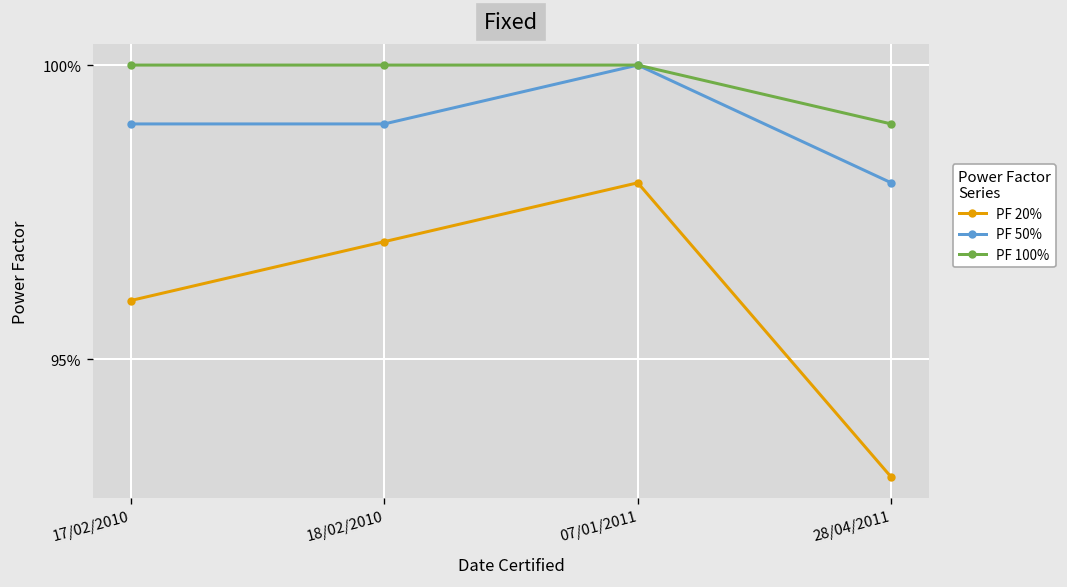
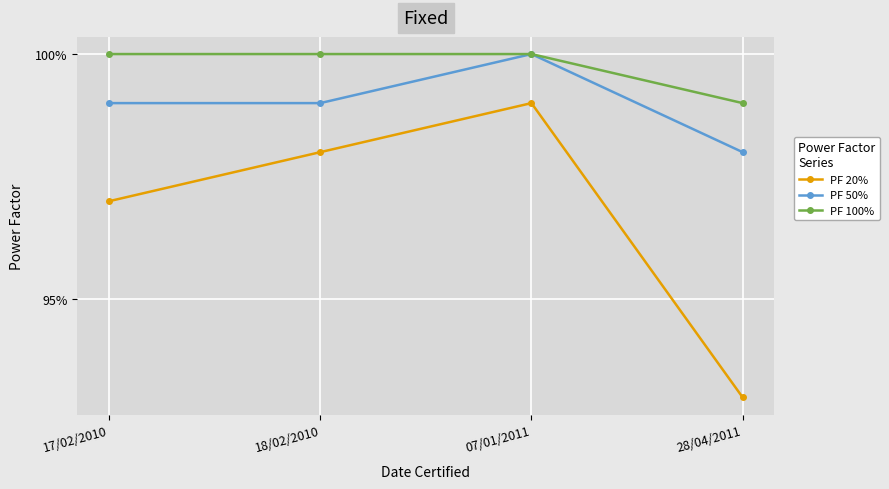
PF 20%, 17/02/2010: 96.0% -> 97.0%
PF 20%, 18/02/2010: 97.0% -> 98.0%
PF 20%, 07/01/2011: 98.0% -> 99.0%
